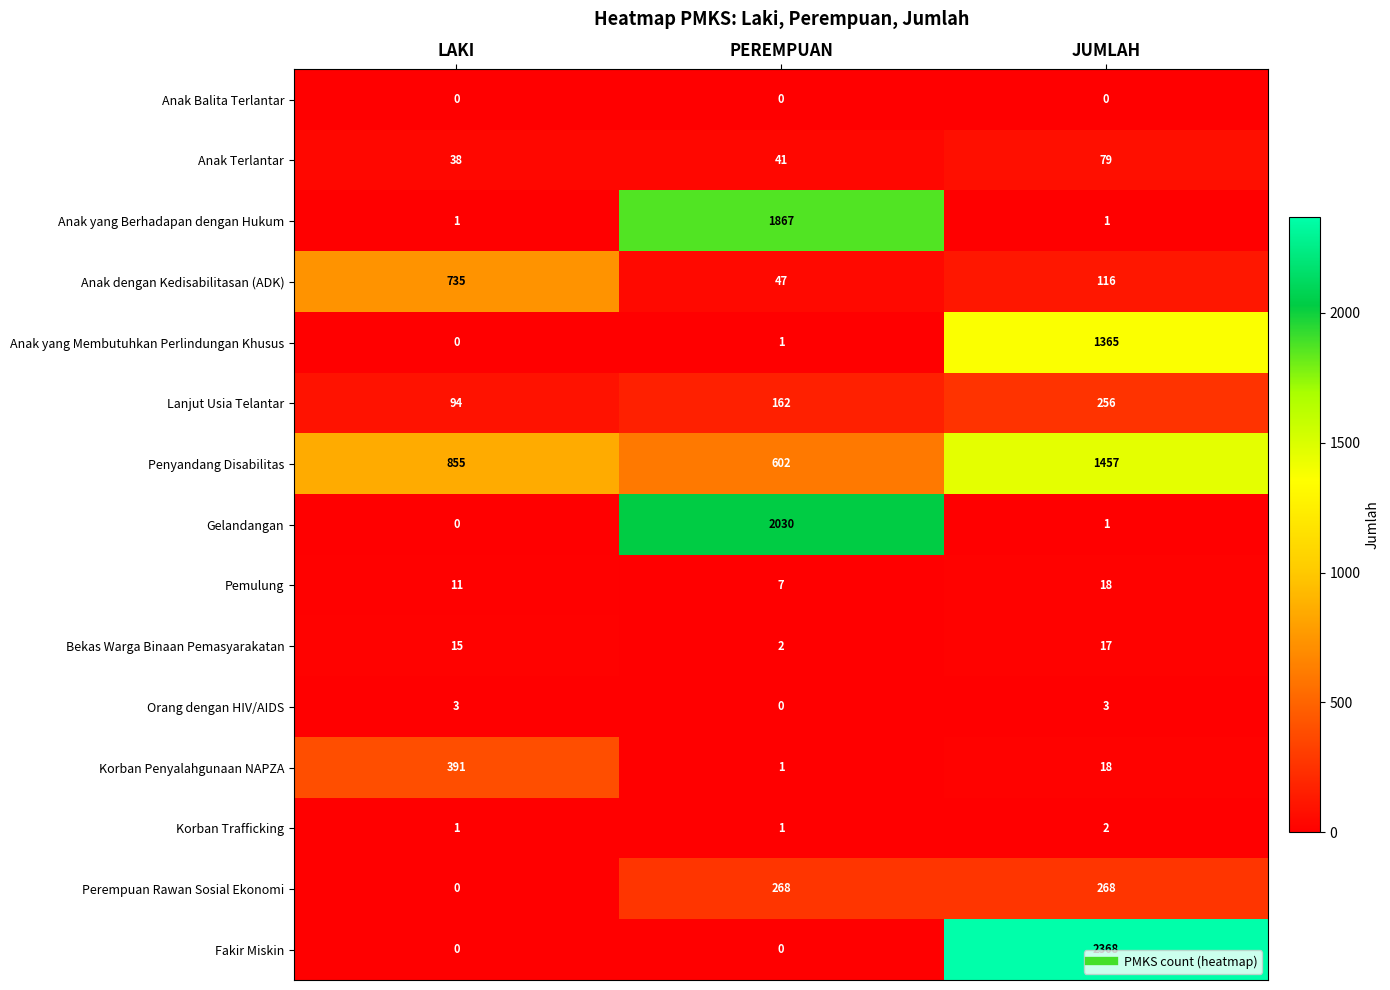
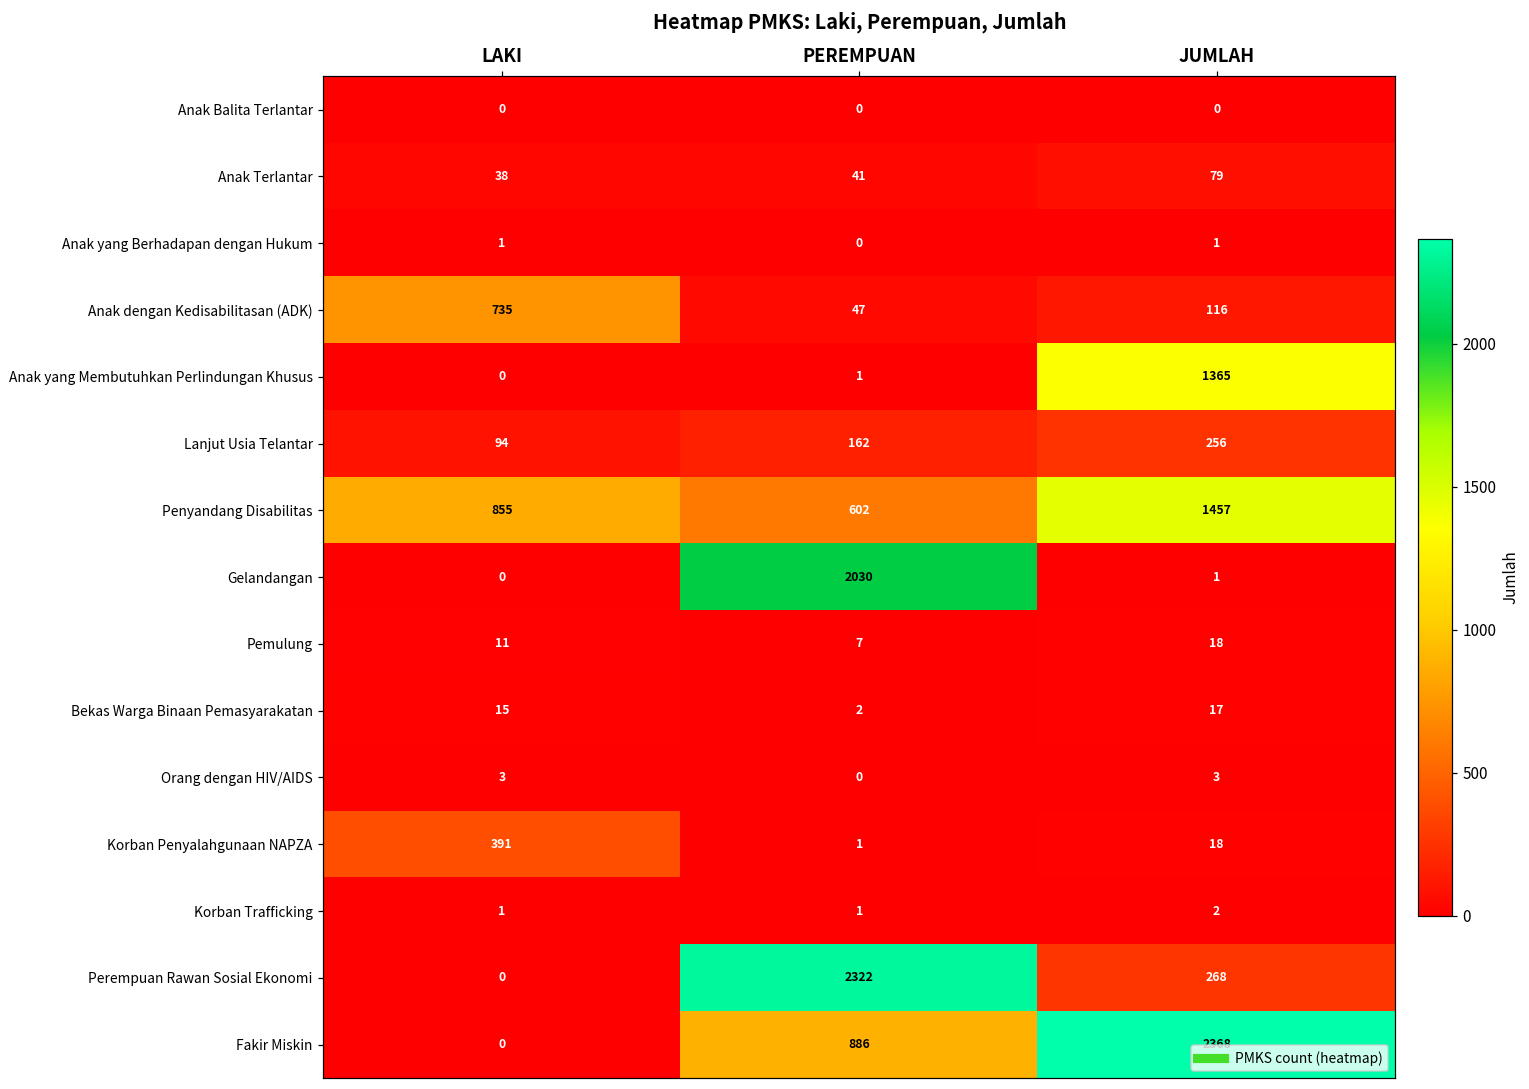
Anak yang Berhadapan dengan Hukum, PEREMPUAN: 1867 -> 0
Perempuan Rawan Sosial Ekonomi, PEREMPUAN: 268 -> 2322
Fakir Miskin, PEREMPUAN: 0 -> 886
